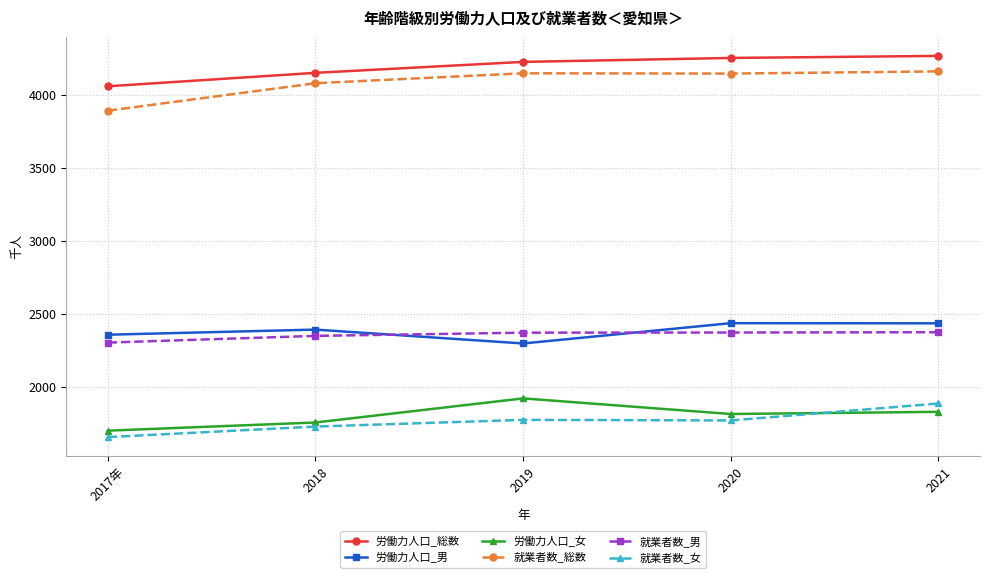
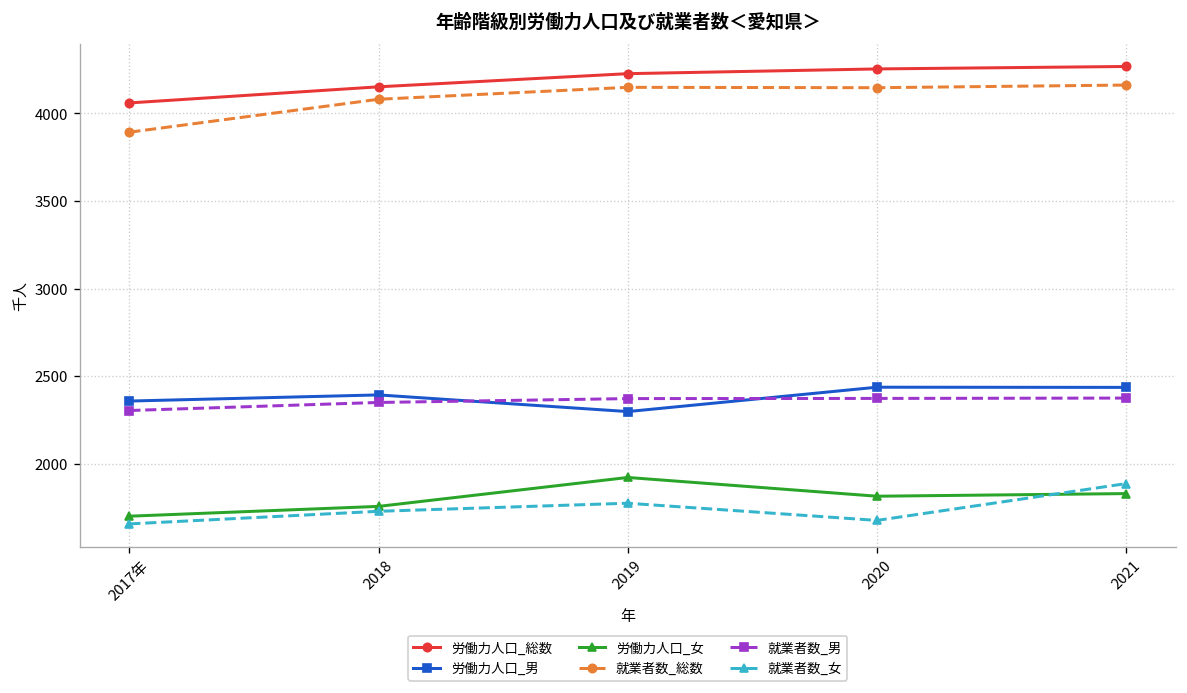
就業者数_女, 2020: 1770 -> 1680
